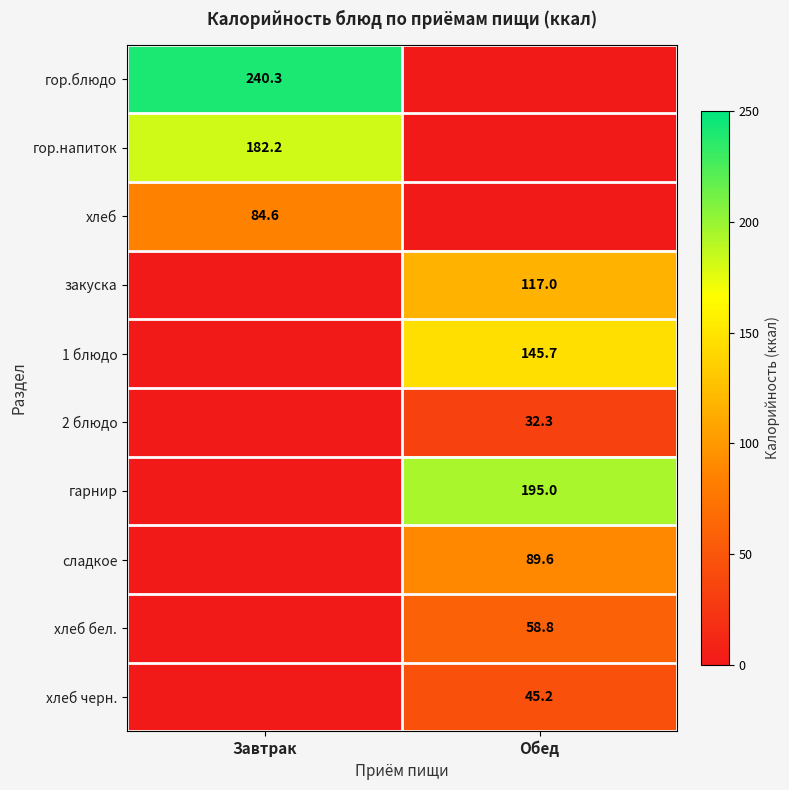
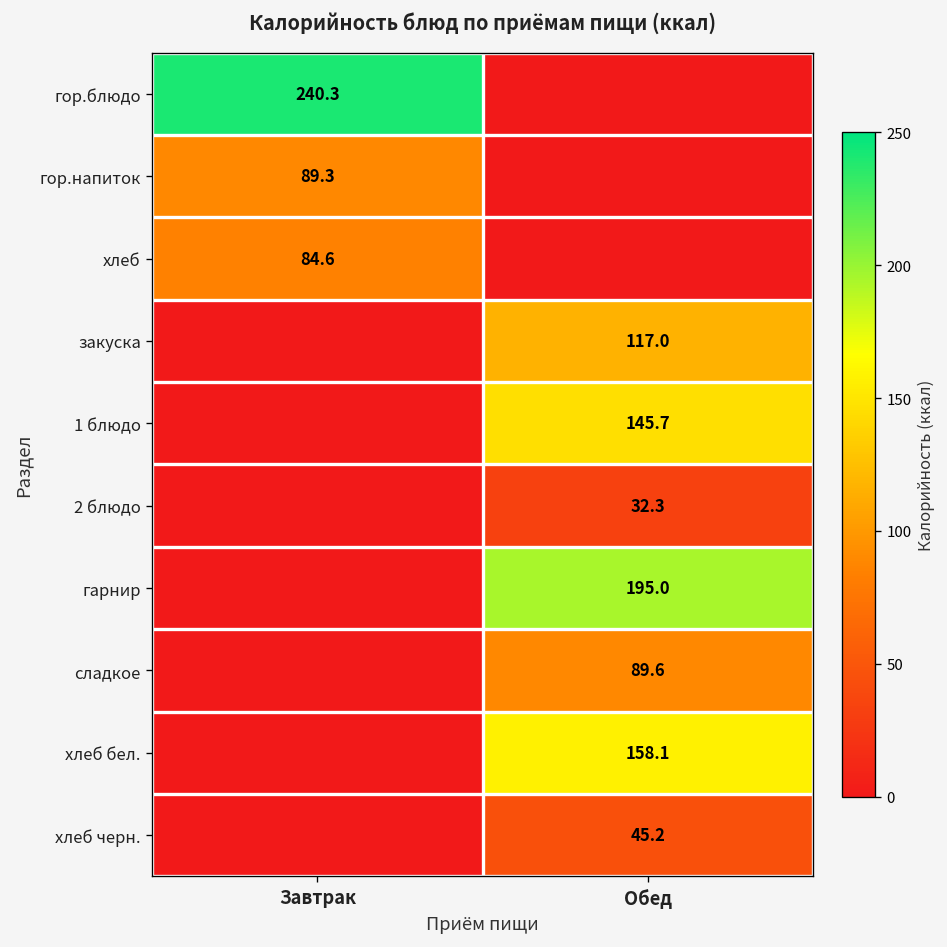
гор.напиток, Завтрак: 182.2 -> 89.3
хлеб бел., Обед: 58.8 -> 158.1
